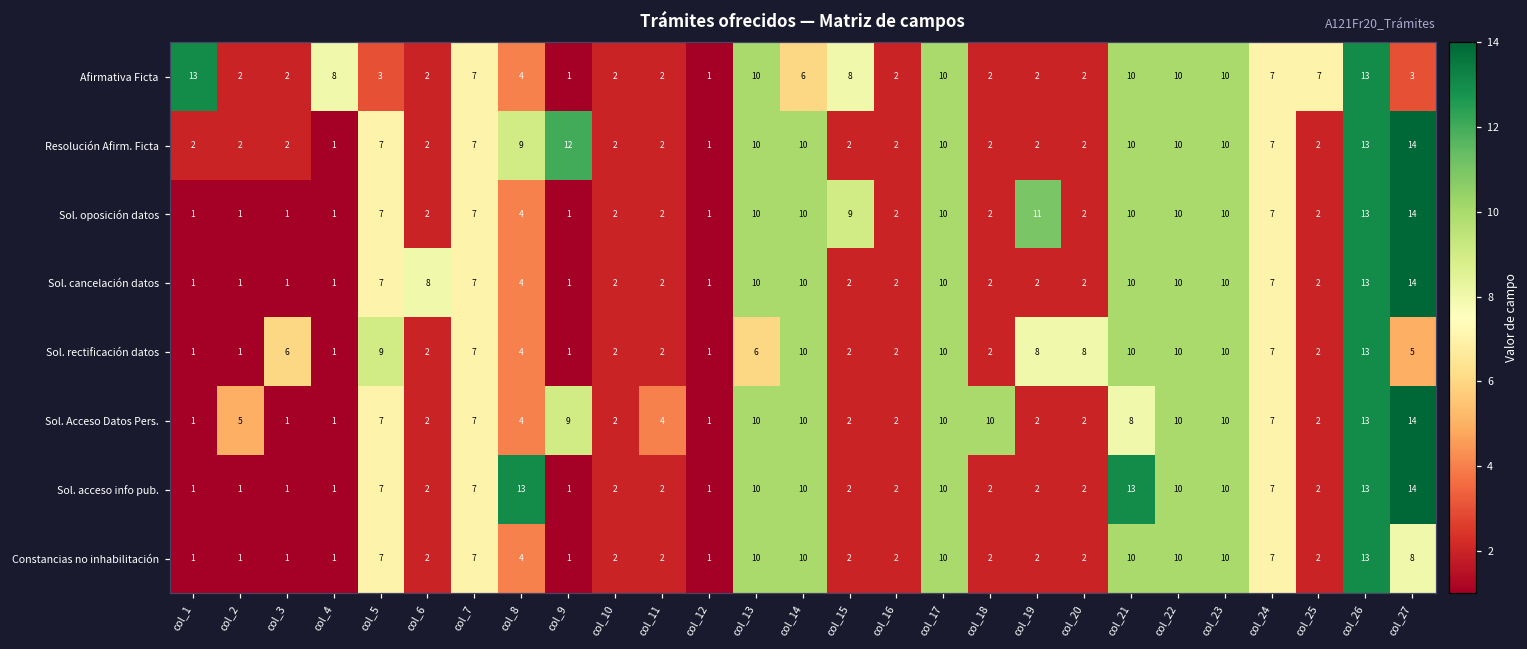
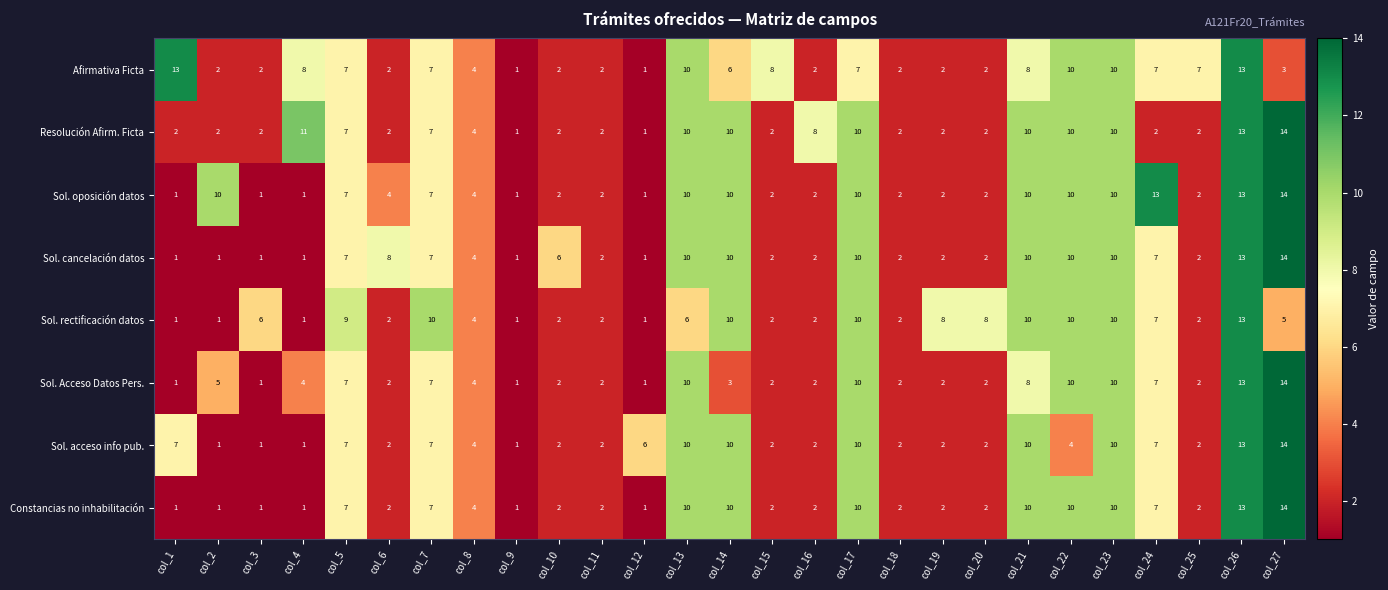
Afirmativa Ficta, col_5: 3 -> 7
Afirmativa Ficta, col_17: 10 -> 7
Afirmativa Ficta, col_21: 10 -> 8
Resolución Afirm. Ficta, col_4: 1 -> 11
Resolución Afirm. Ficta, col_8: 9 -> 4
Resolución Afirm. Ficta, col_9: 12 -> 1
Resolución Afirm. Ficta, col_16: 2 -> 8
Resolución Afirm. Ficta, col_24: 7 -> 2
Sol. oposición datos, col_2: 1 -> 10
Sol. oposición datos, col_6: 2 -> 4
Sol. oposición datos, col_15: 9 -> 2
Sol. oposición datos, col_19: 11 -> 2
Sol. oposición datos, col_24: 7 -> 13
Sol. cancelación datos, col_10: 2 -> 6
Sol. rectificación datos, col_7: 7 -> 10
Sol. Acceso Datos Pers., col_4: 1 -> 4
Sol. Acceso Datos Pers., col_9: 9 -> 1
Sol. Acceso Datos Pers., col_11: 4 -> 2
Sol. Acceso Datos Pers., col_14: 10 -> 3
Sol. Acceso Datos Pers., col_18: 10 -> 2
Sol. acceso info pub., col_1: 1 -> 7
Sol. acceso info pub., col_8: 13 -> 4
Sol. acceso info pub., col_12: 1 -> 6
Sol. acceso info pub., col_21: 13 -> 10
Sol. acceso info pub., col_22: 10 -> 4
Constancias no inhabilitación, col_27: 8 -> 14
